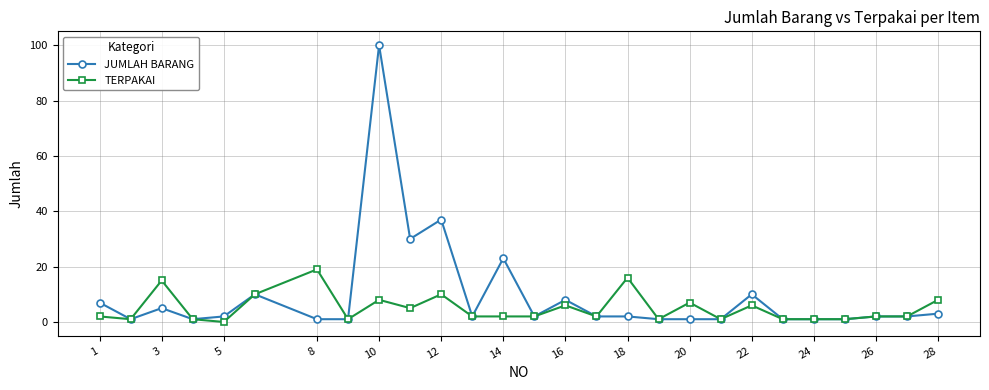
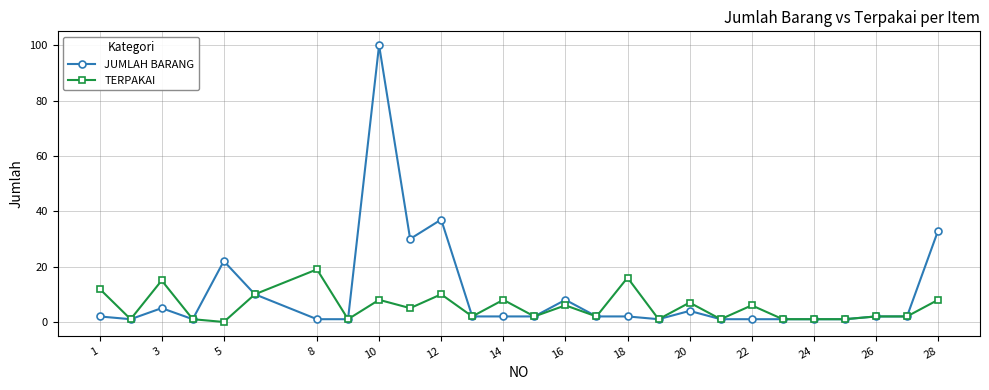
JUMLAH BARANG, 1: 7 -> 2
TERPAKAI, 1: 2 -> 12
JUMLAH BARANG, 5: 2 -> 22
JUMLAH BARANG, 14: 23 -> 2
TERPAKAI, 14: 2 -> 8
JUMLAH BARANG, 20: 1 -> 4
JUMLAH BARANG, 22: 10 -> 1
JUMLAH BARANG, 28: 3 -> 33
